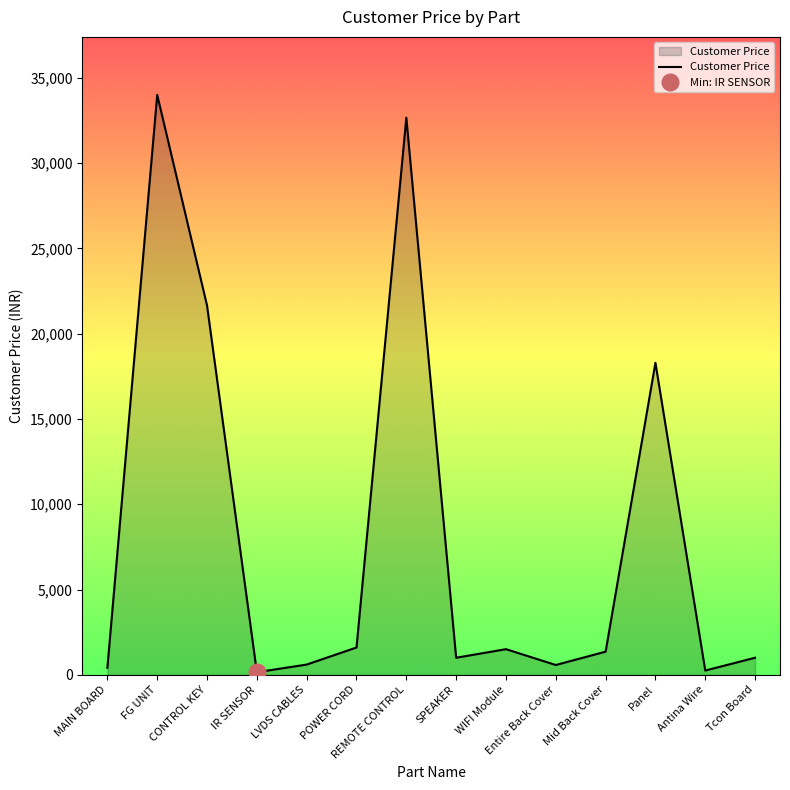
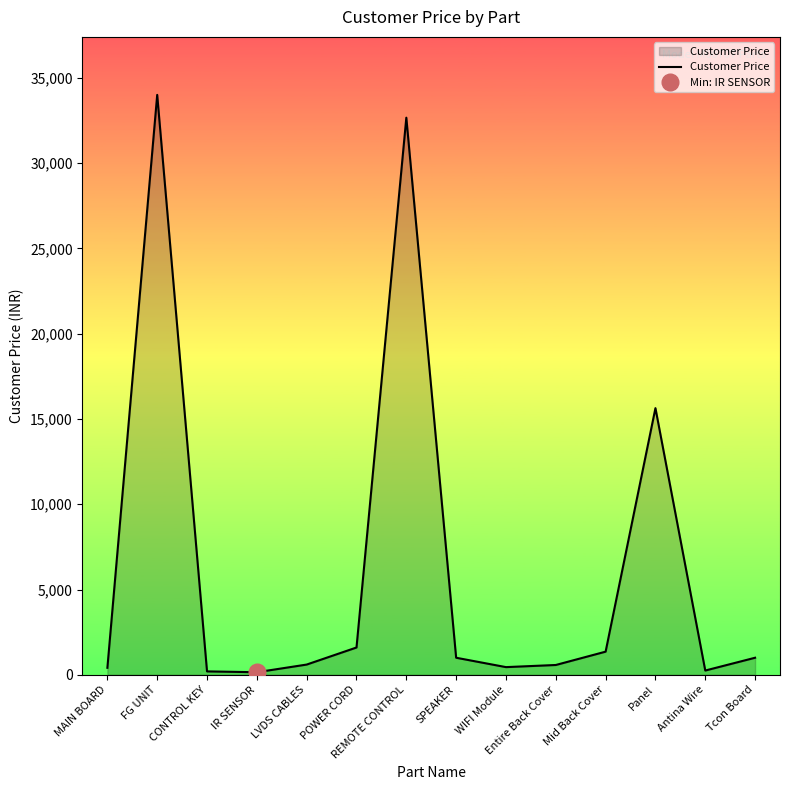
Customer Price, CONTROL KEY: 21,700 -> 200
Customer Price, WIFI Module: 1,500 -> 500
Customer Price, Panel: 18,300 -> 15,600
